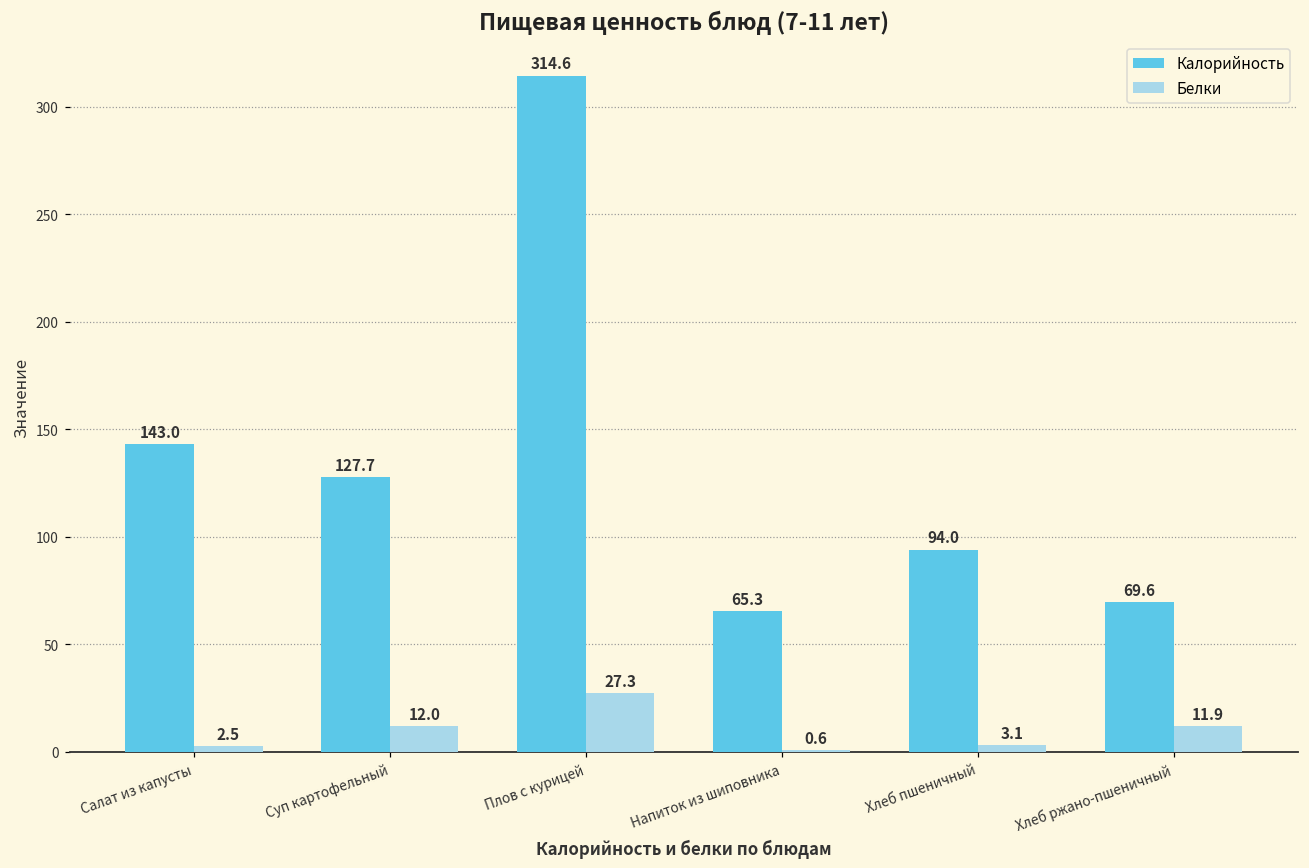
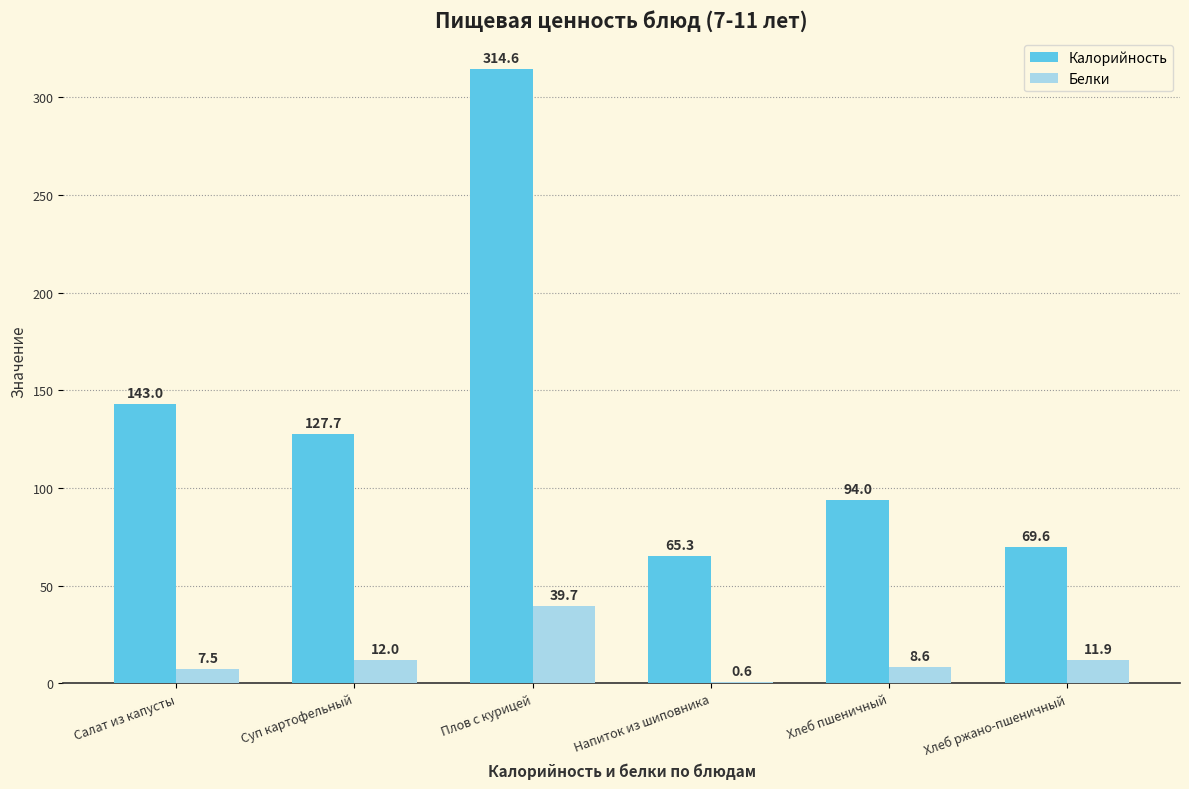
Белки, Салат из капусты: 2.5 -> 7.5
Белки, Плов с курицей: 27.3 -> 39.7
Белки, Хлеб пшеничный: 3.1 -> 8.6
